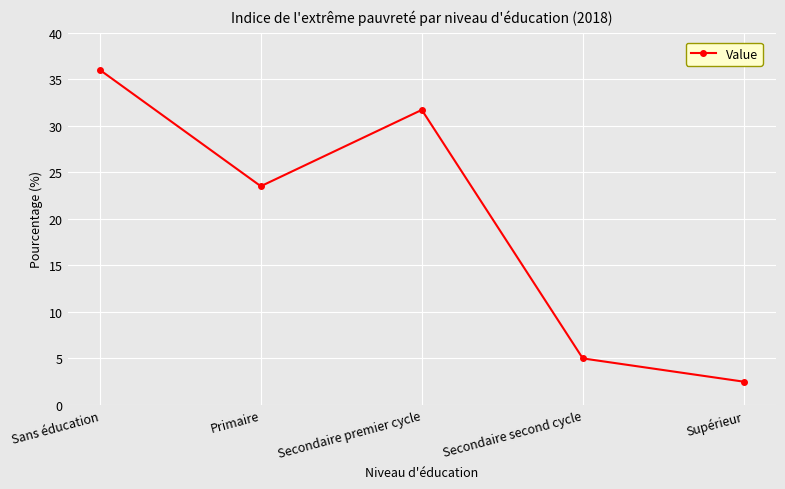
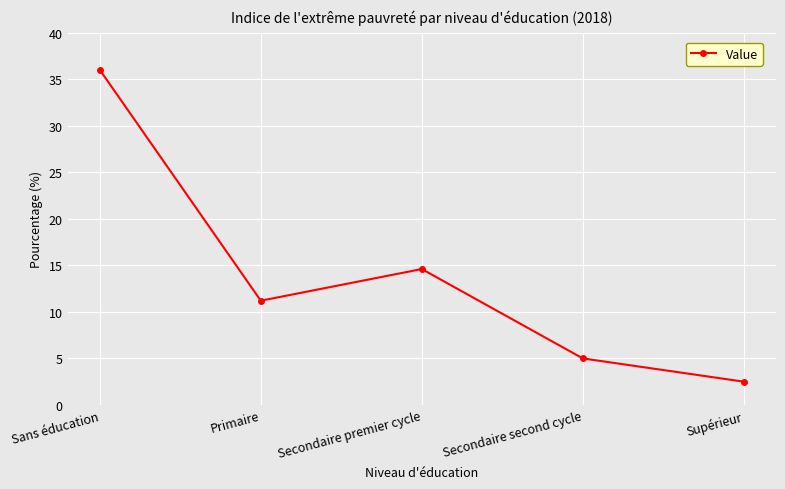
Primaire: 24 -> 11
Secondaire premier cycle: 32 -> 15
